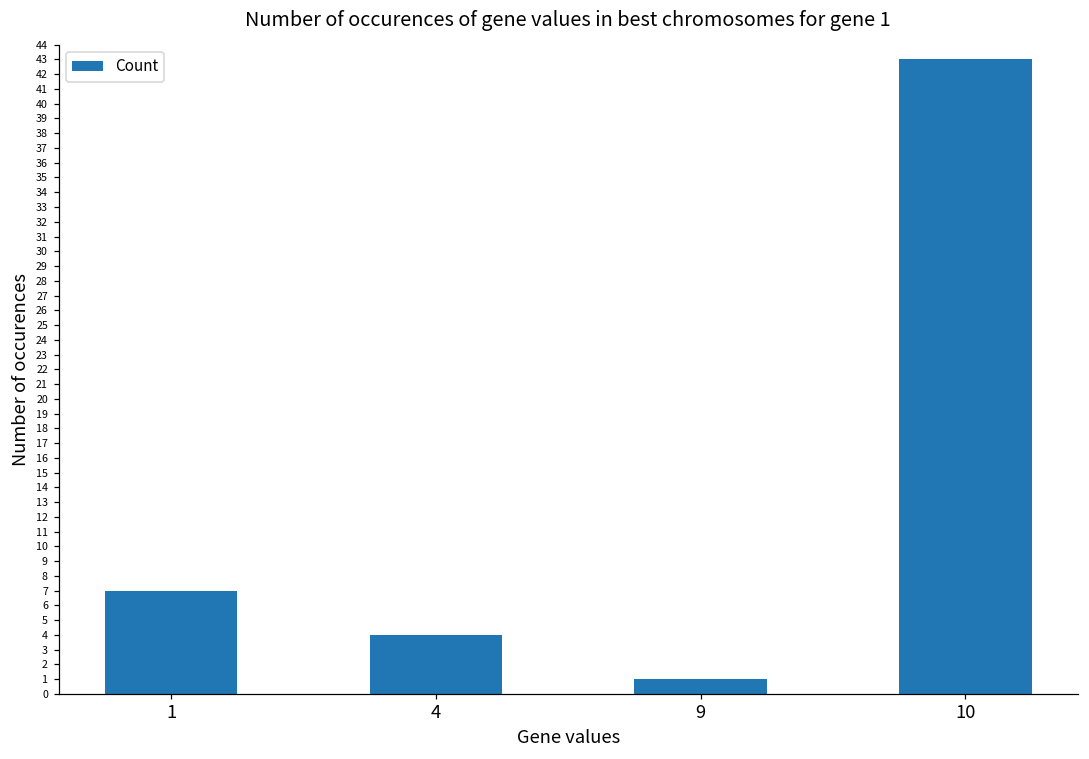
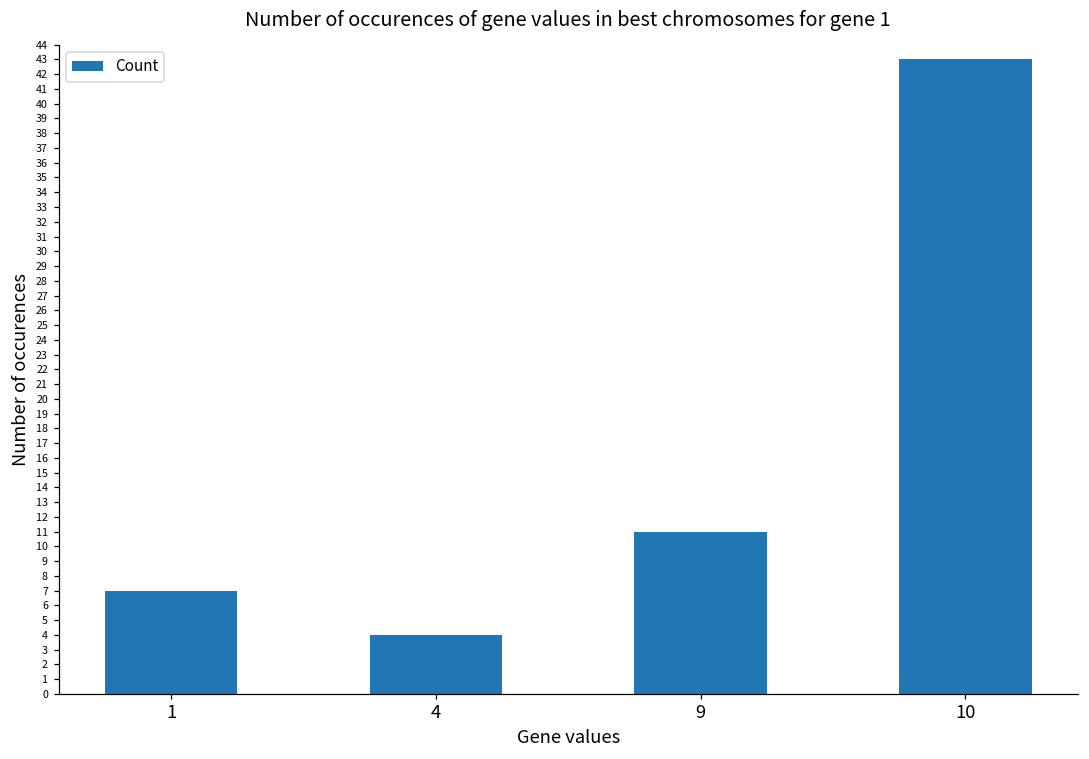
9: 1 -> 11
